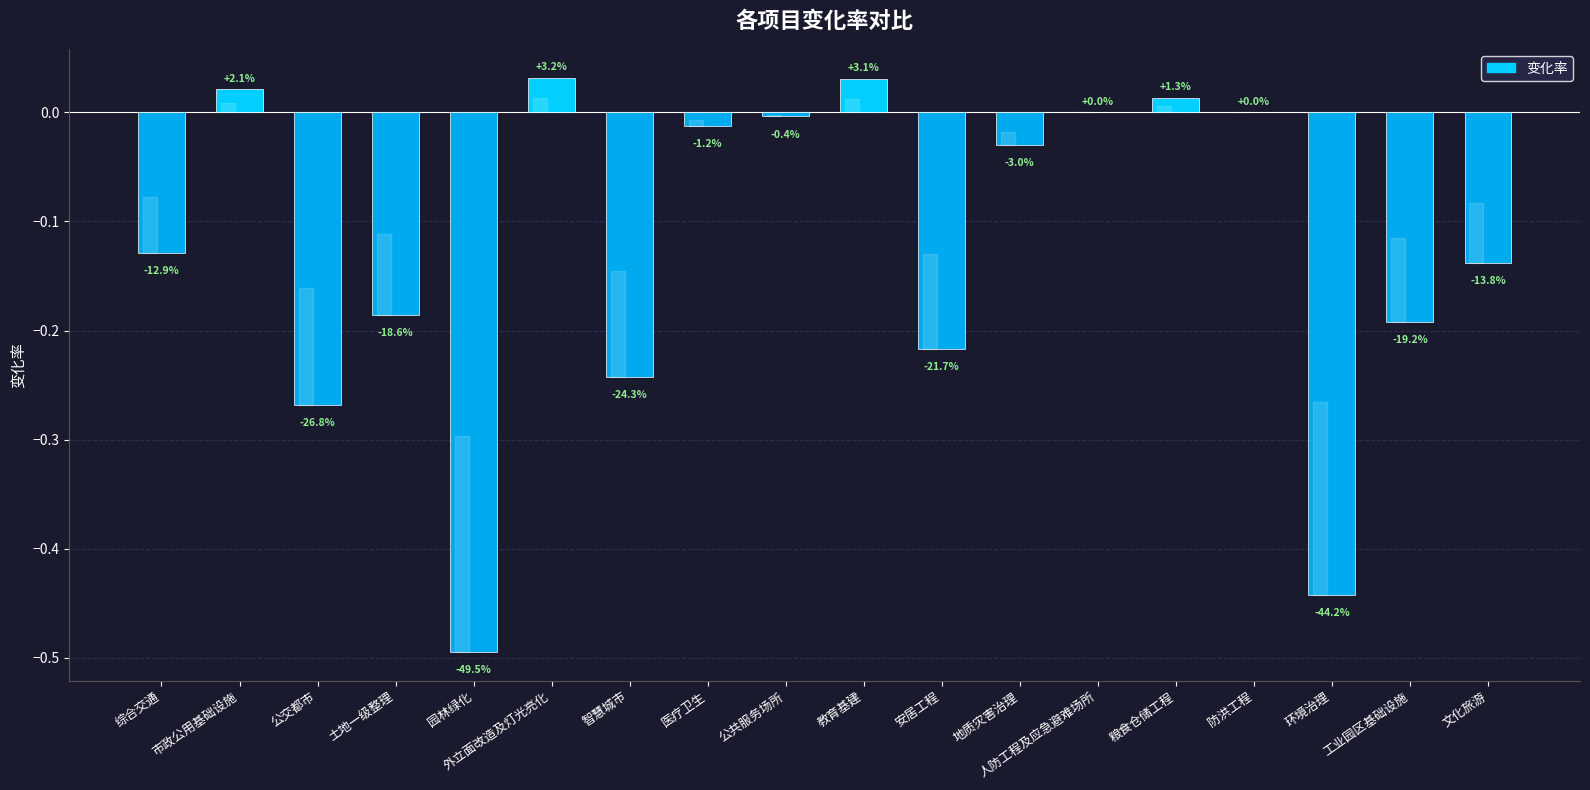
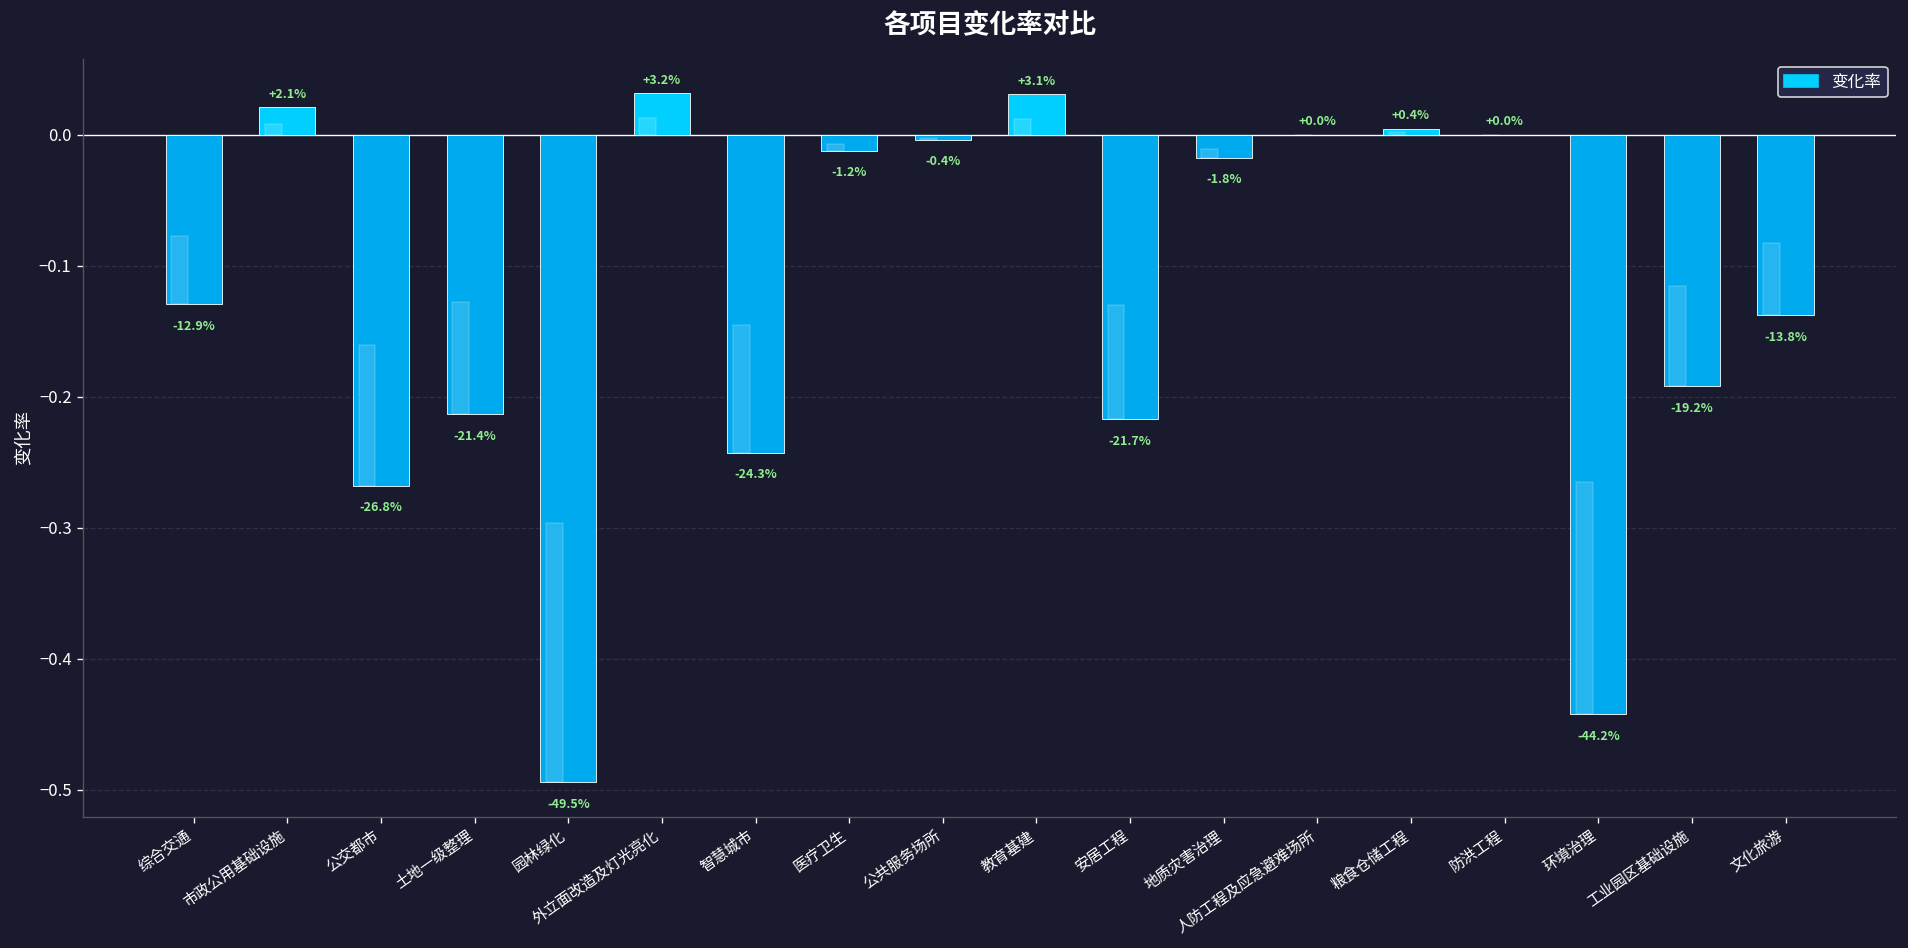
土地一级整理: -18.6% -> -21.4%
地质灾害治理: -3.0% -> -1.8%
粮食仓储工程: +1.3% -> +0.4%
